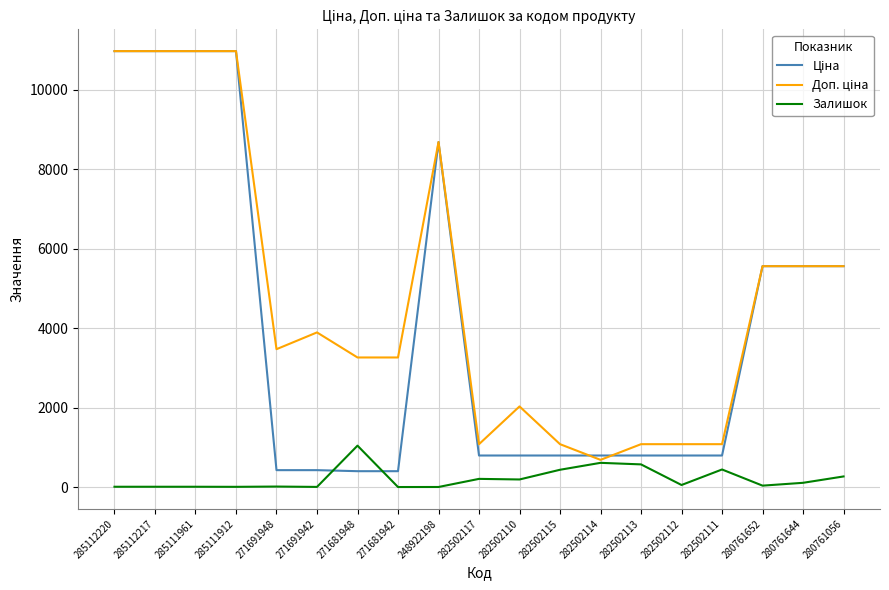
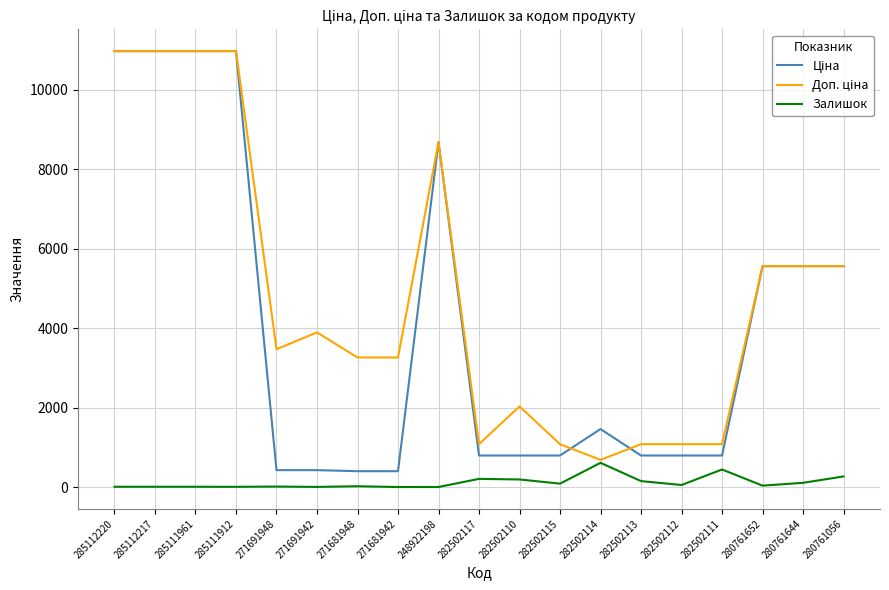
Залишок, 271681948: 1100 -> 0
Залишок, 282502115: 400 -> 100
Ціна, 282502114: 800 -> 1500
Залишок, 282502113: 600 -> 200
